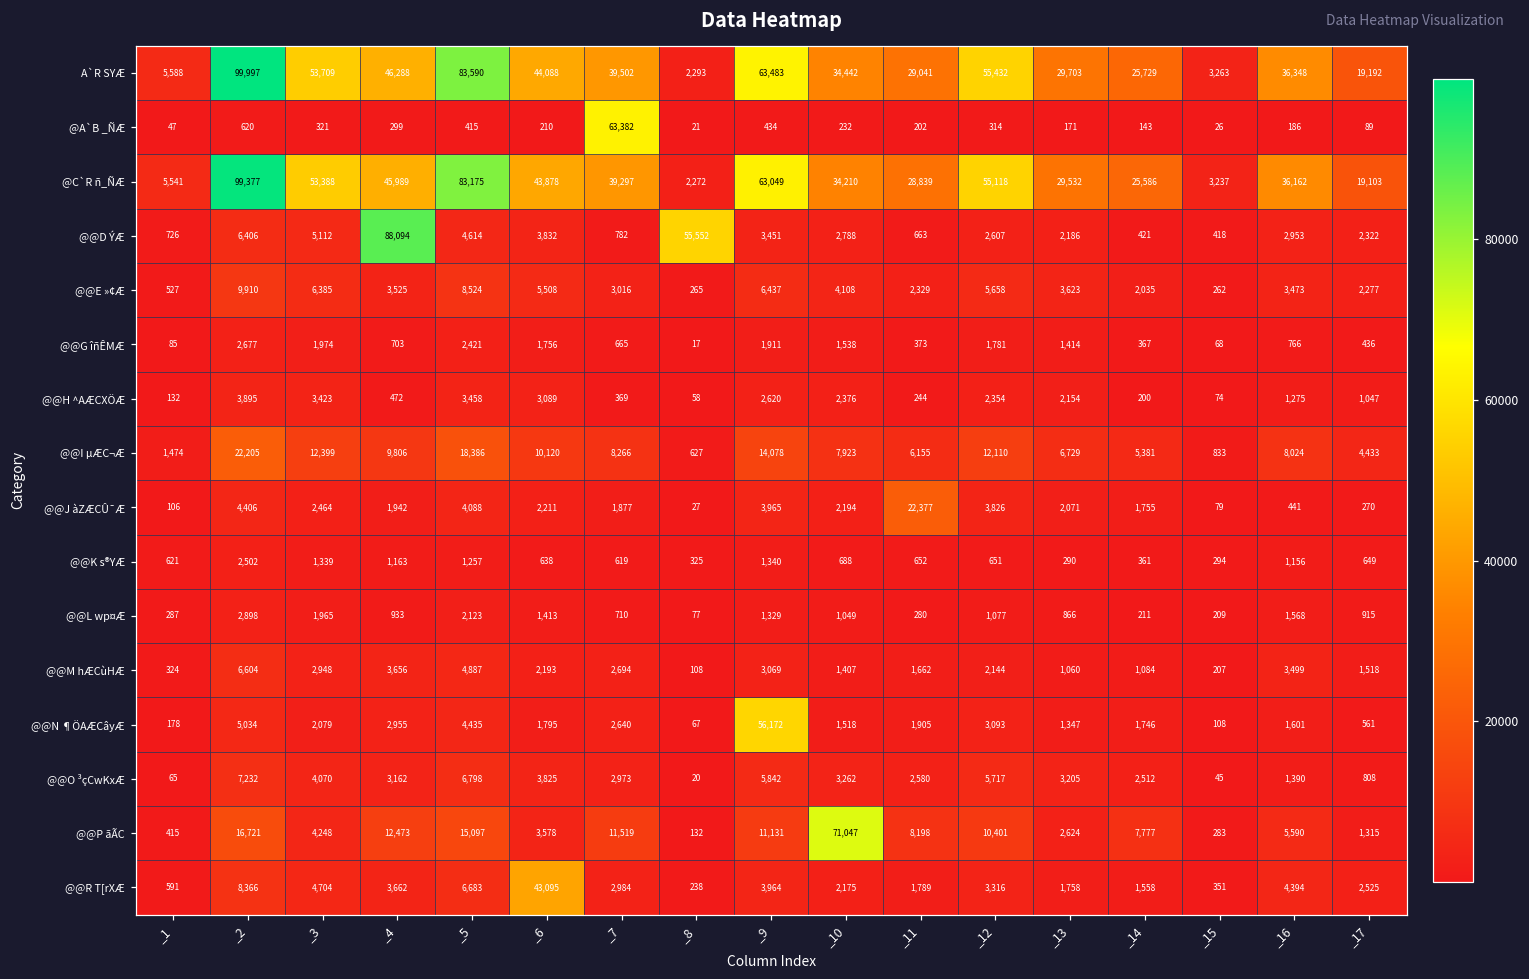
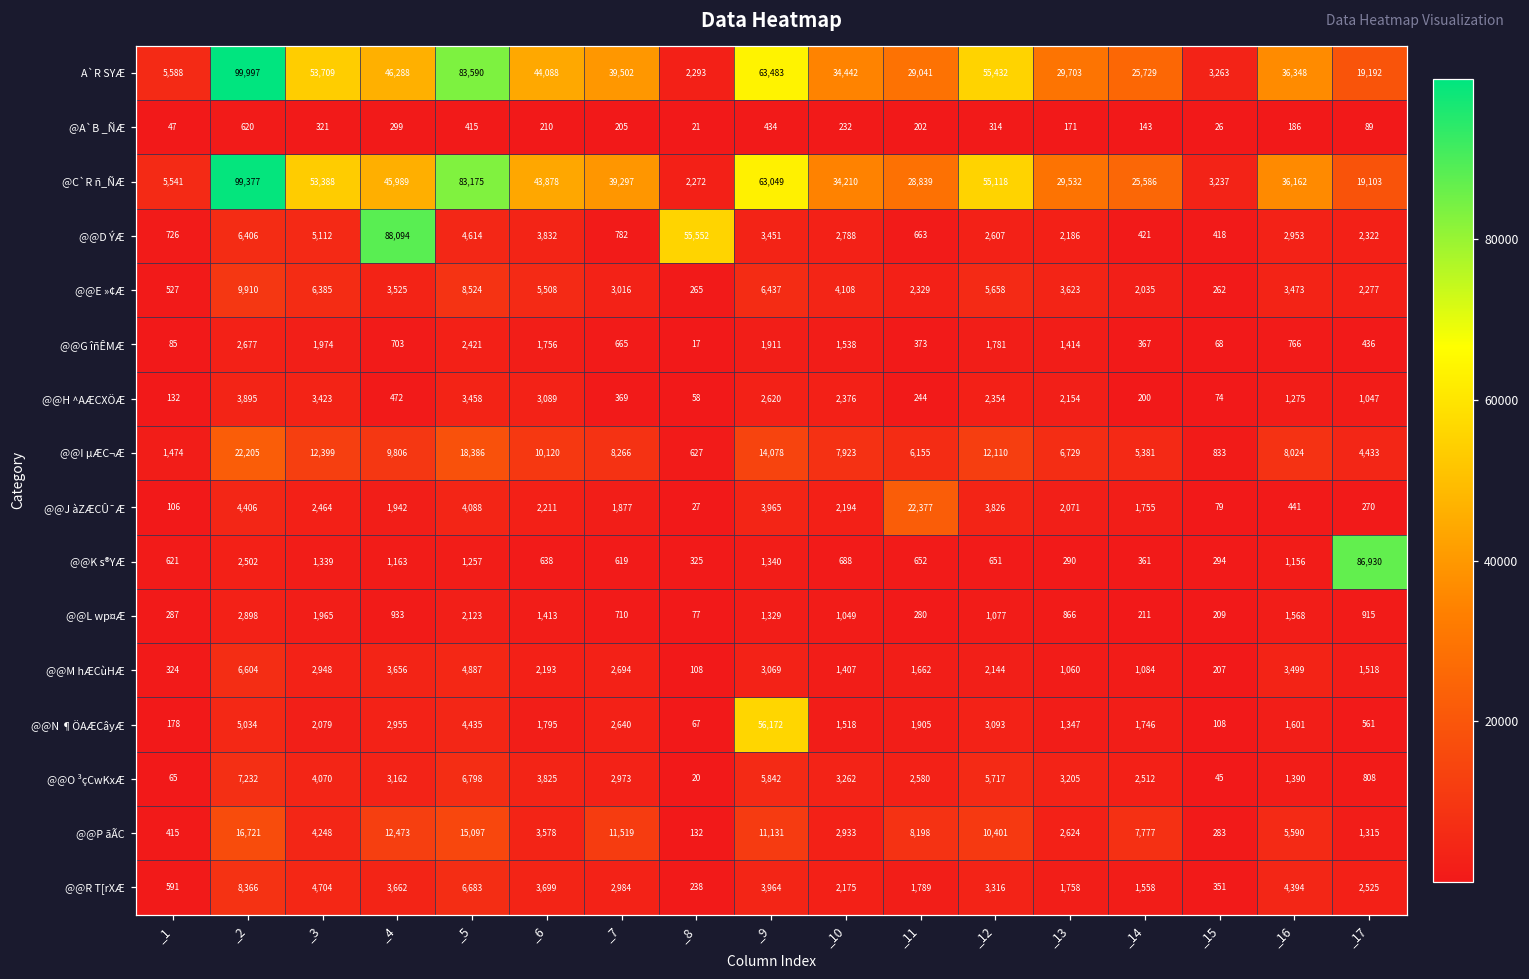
@A`B _ÑÆ, _7: 63,382 -> 205
@@K s®YÆ, _17: 649 -> 86,930
@@P ãÃC, _10: 71,047 -> 2,933
@@R T[rXÆ, _6: 43,095 -> 3,699
